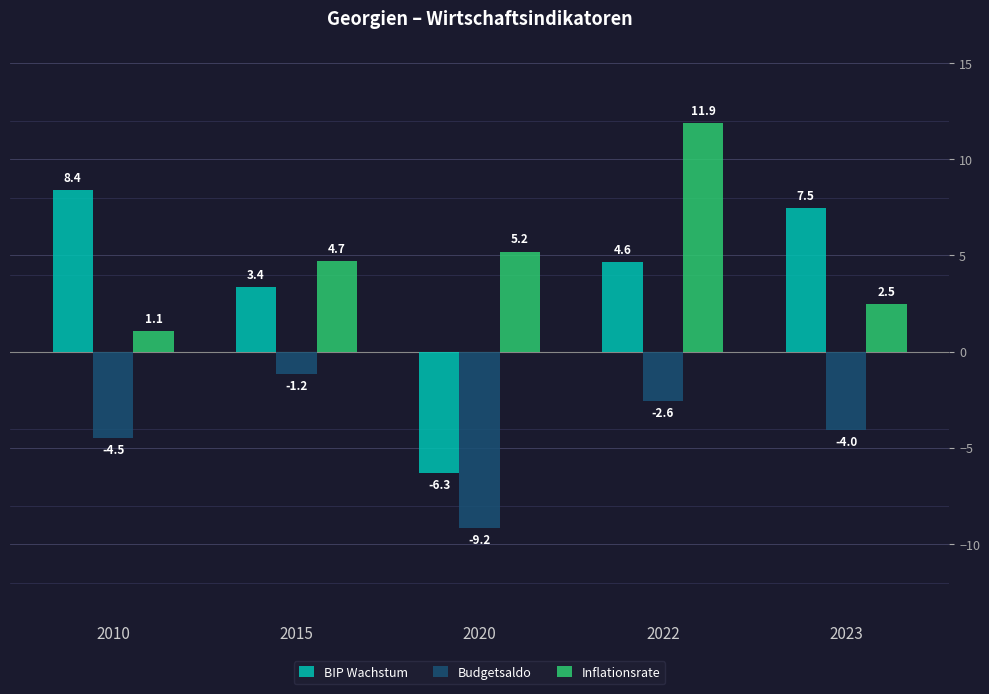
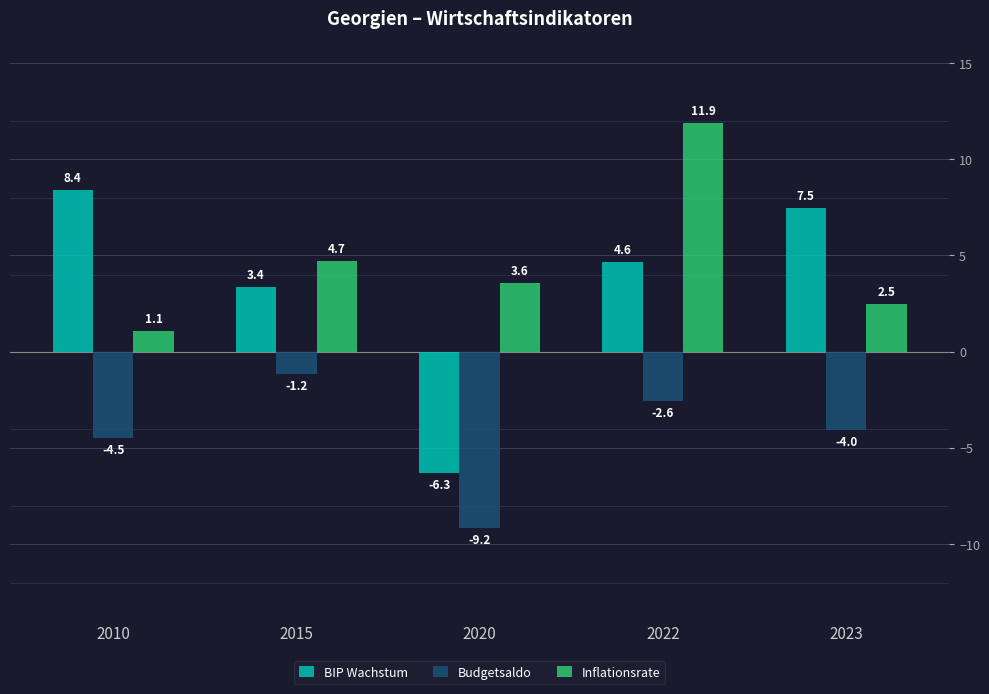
Inflationsrate, 2020: 5.2 -> 3.6
